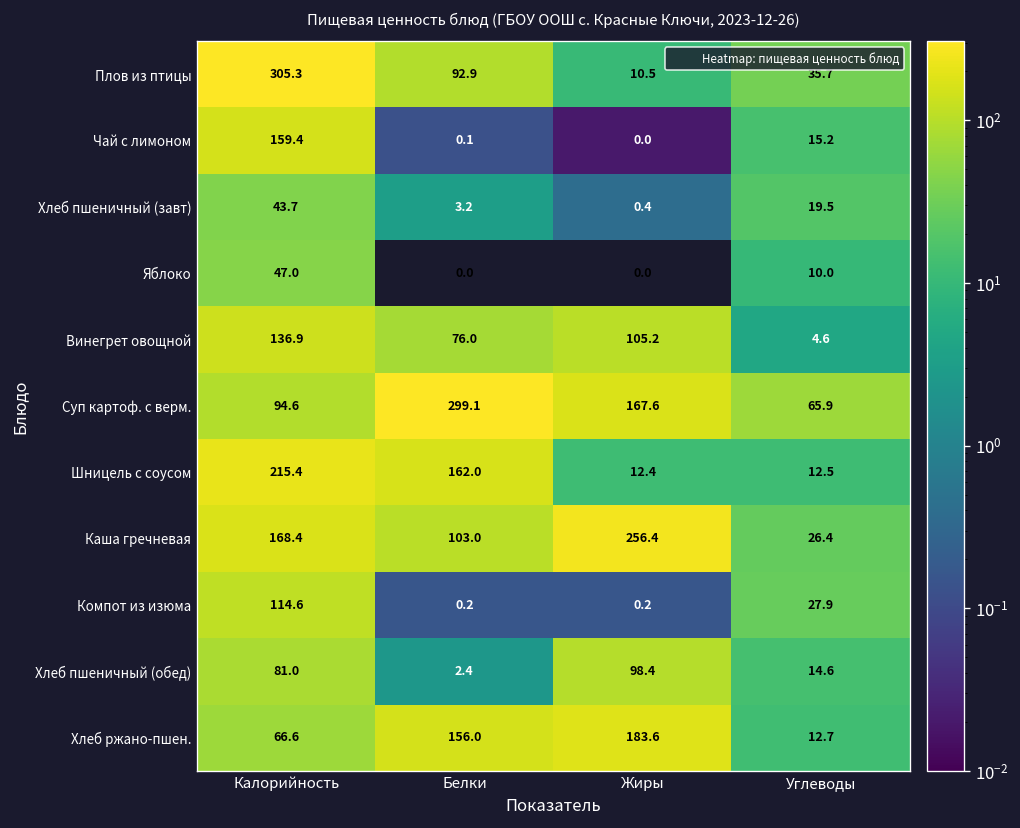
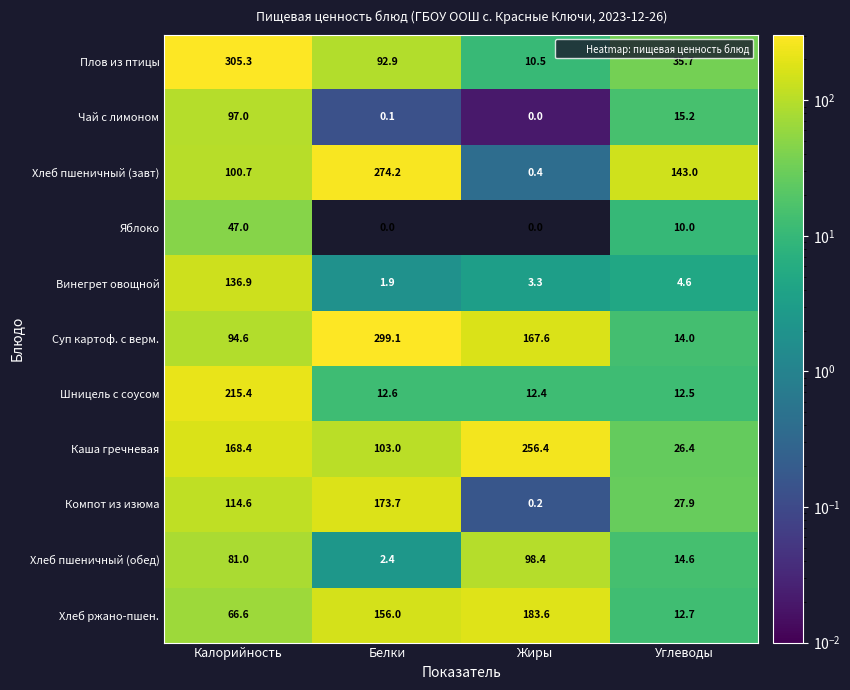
Чай с лимоном, Калорийность: 159.4 -> 97.0
Хлеб пшеничный (завт), Калорийность: 43.7 -> 100.7
Хлеб пшеничный (завт), Белки: 3.2 -> 274.2
Хлеб пшеничный (завт), Углеводы: 19.5 -> 143.0
Винегрет овощной, Белки: 76.0 -> 1.9
Винегрет овощной, Жиры: 105.2 -> 3.3
Суп картоф. с верм., Углеводы: 65.9 -> 14.0
Шницель с соусом, Белки: 162.0 -> 12.6
Компот из изюма, Белки: 0.2 -> 173.7
